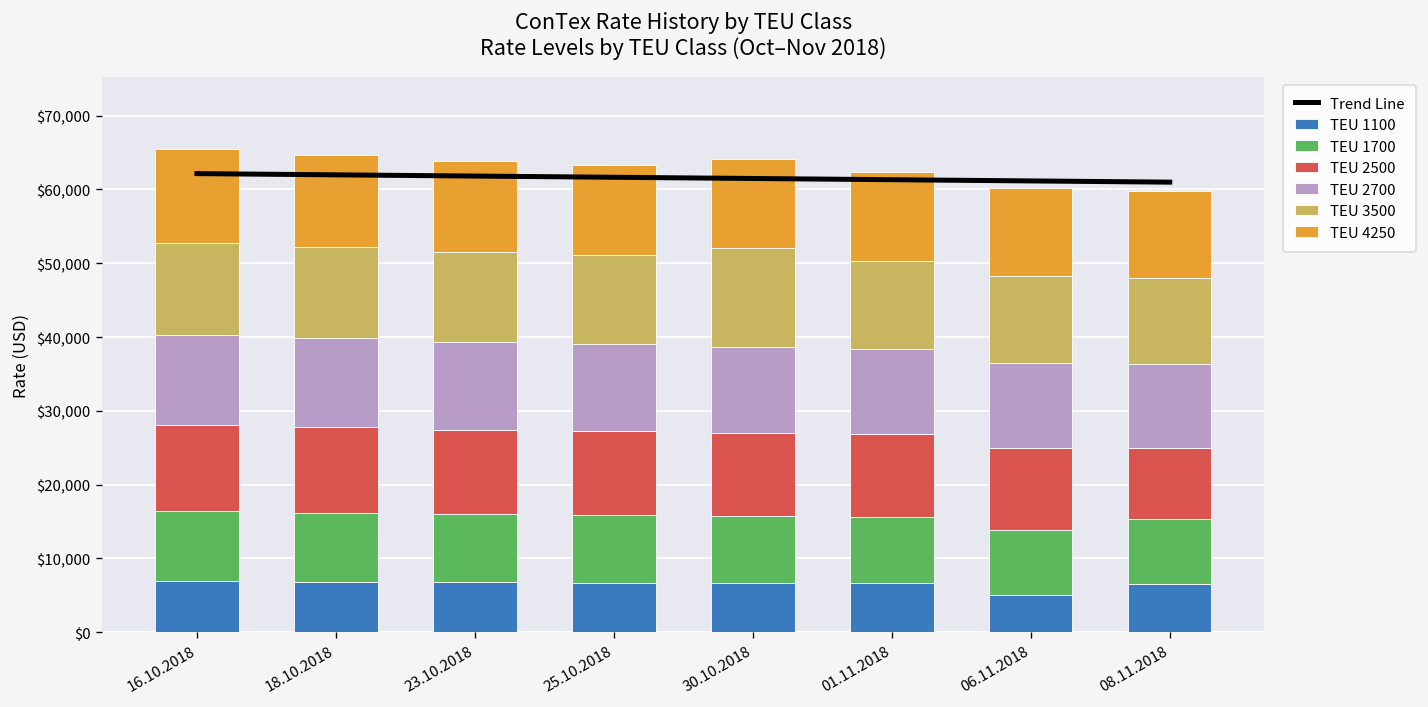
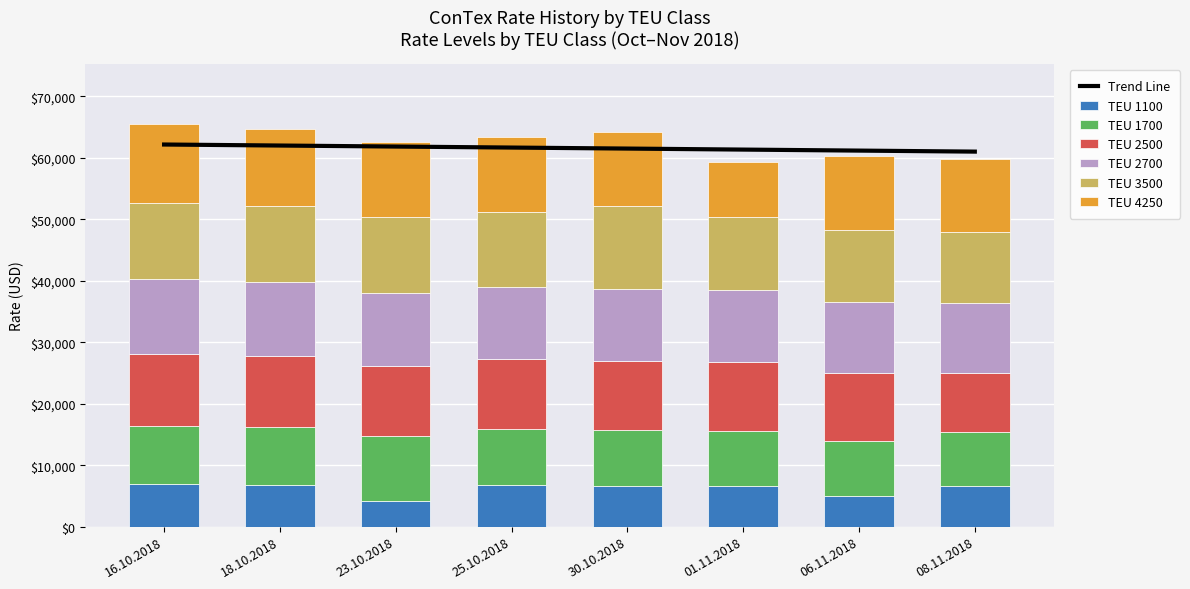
TEU 1100, 23.10.2018: $7,000 -> $4,000
TEU 1700, 23.10.2018: $9,000 -> $11,000
TEU 4250, 01.11.2018: $12,000 -> $9,000
